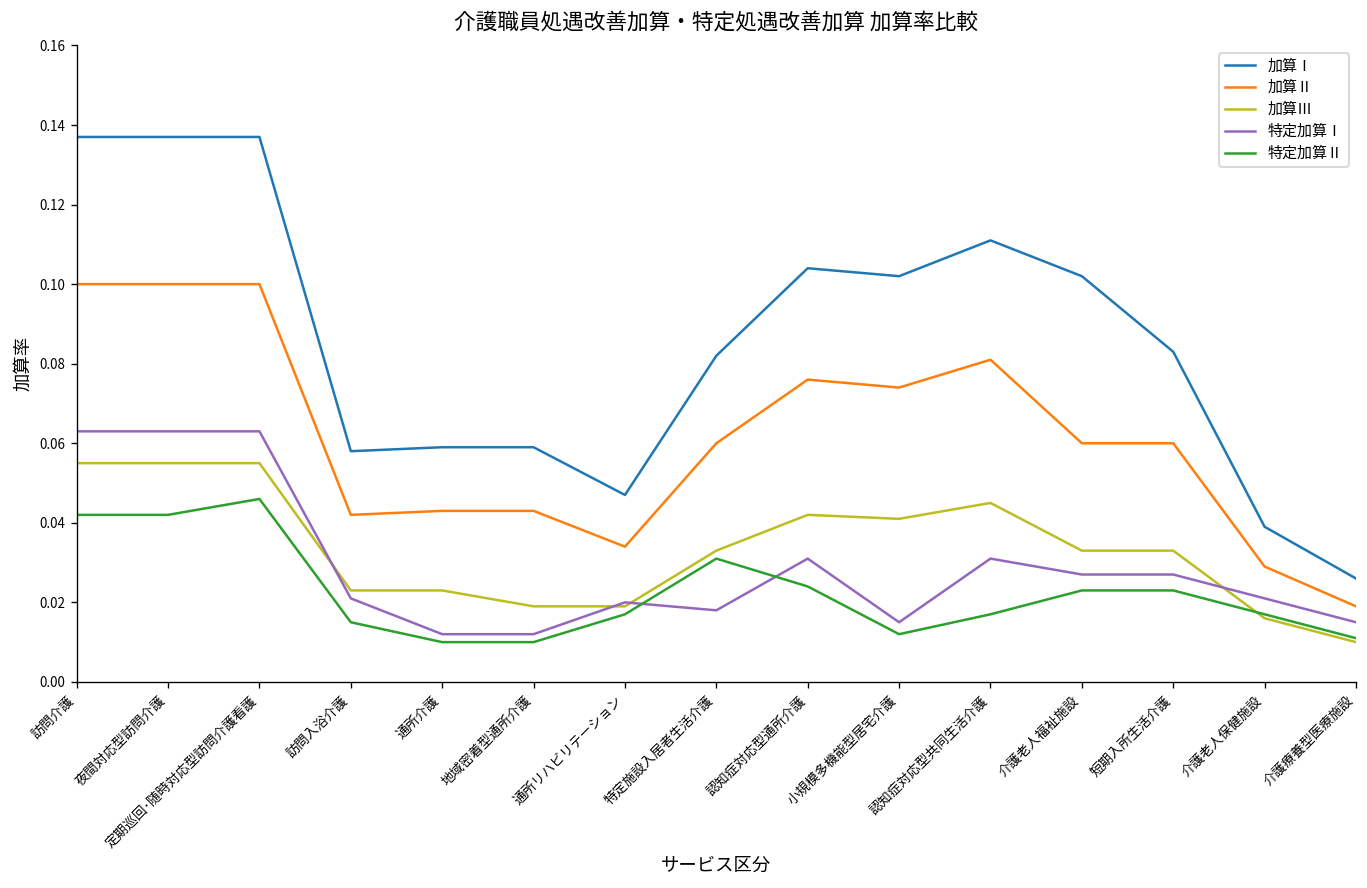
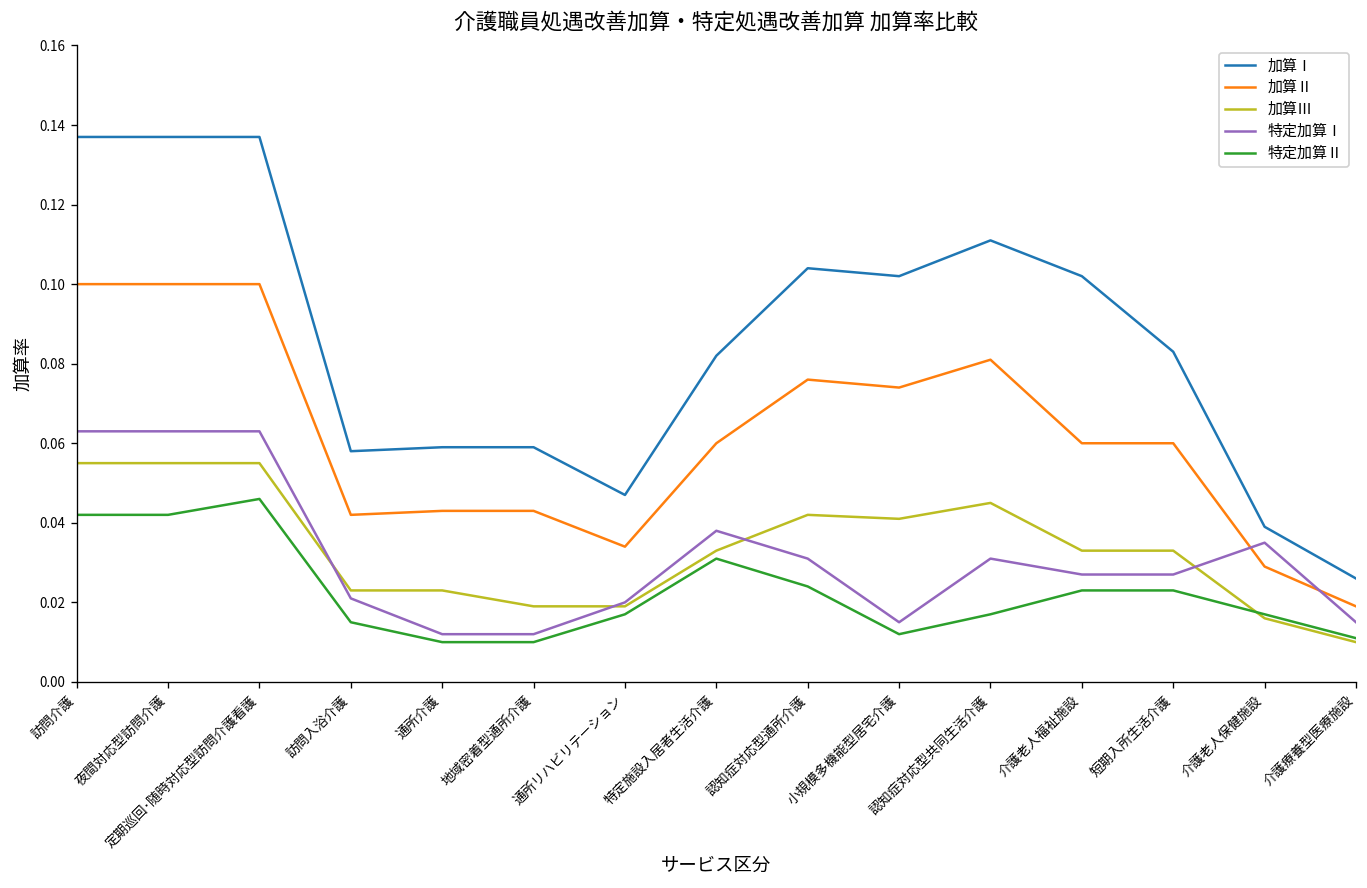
特定加算Ⅰ, 特定施設入居者生活介護: 0.018 -> 0.038
特定加算Ⅰ, 介護老人保健施設: 0.021 -> 0.035
